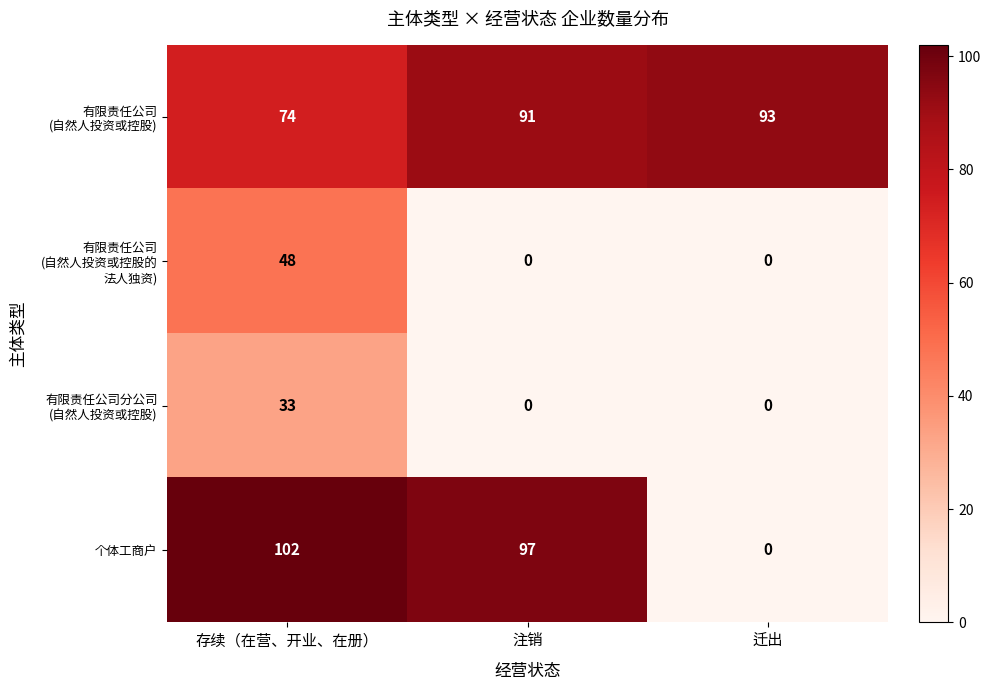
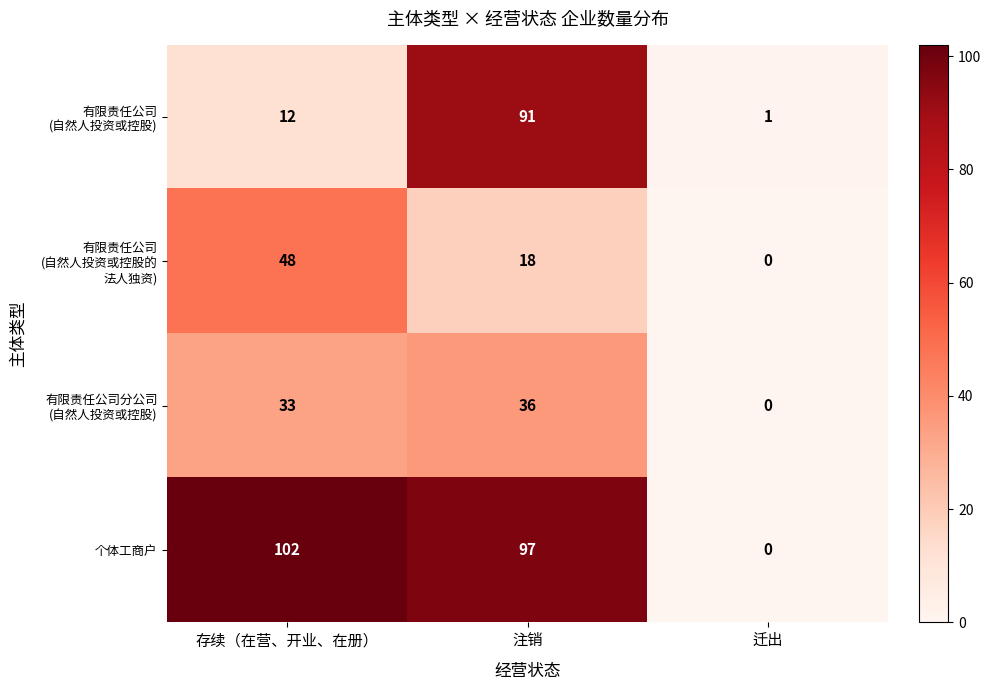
有限责任公司 (自然人投资或控股), 存续（在营、开业、在册）: 74 -> 12
有限责任公司 (自然人投资或控股), 迁出: 93 -> 1
有限责任公司 (自然人投资或控股的 法人独资), 注销: 0 -> 18
有限责任公司分公司 (自然人投资或控股), 注销: 0 -> 36
